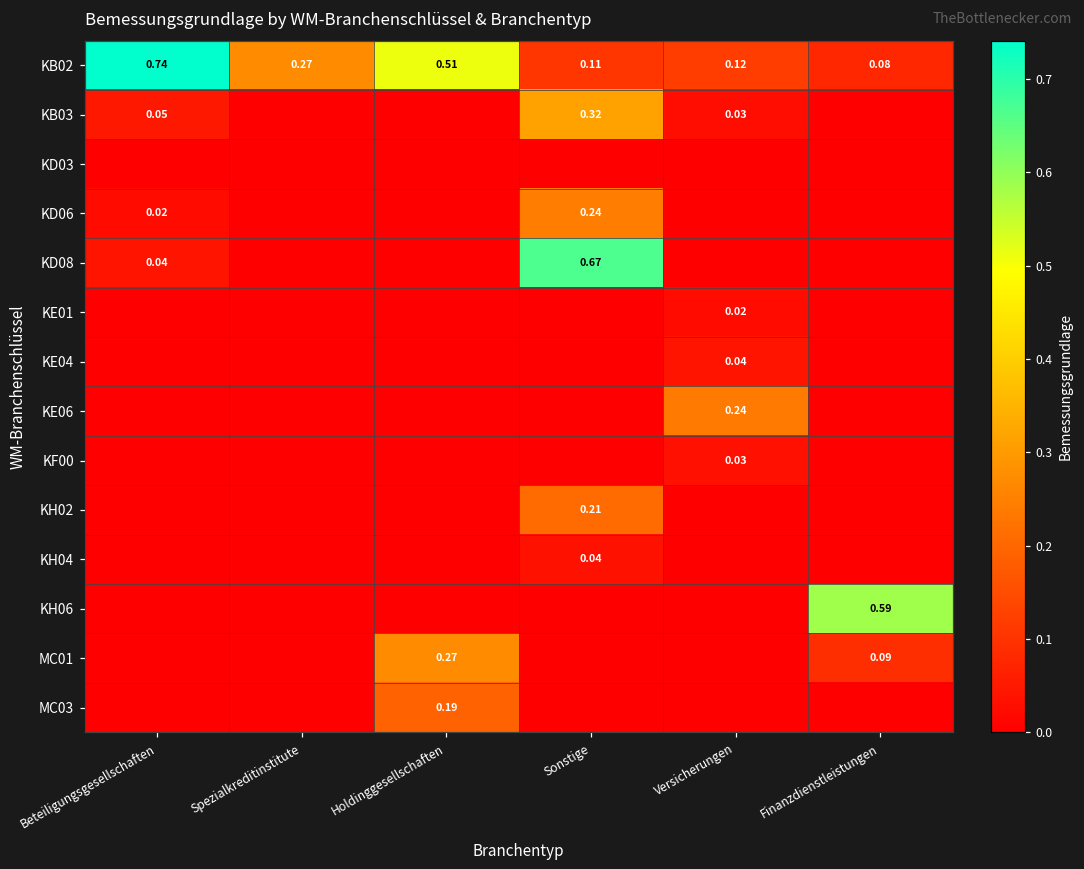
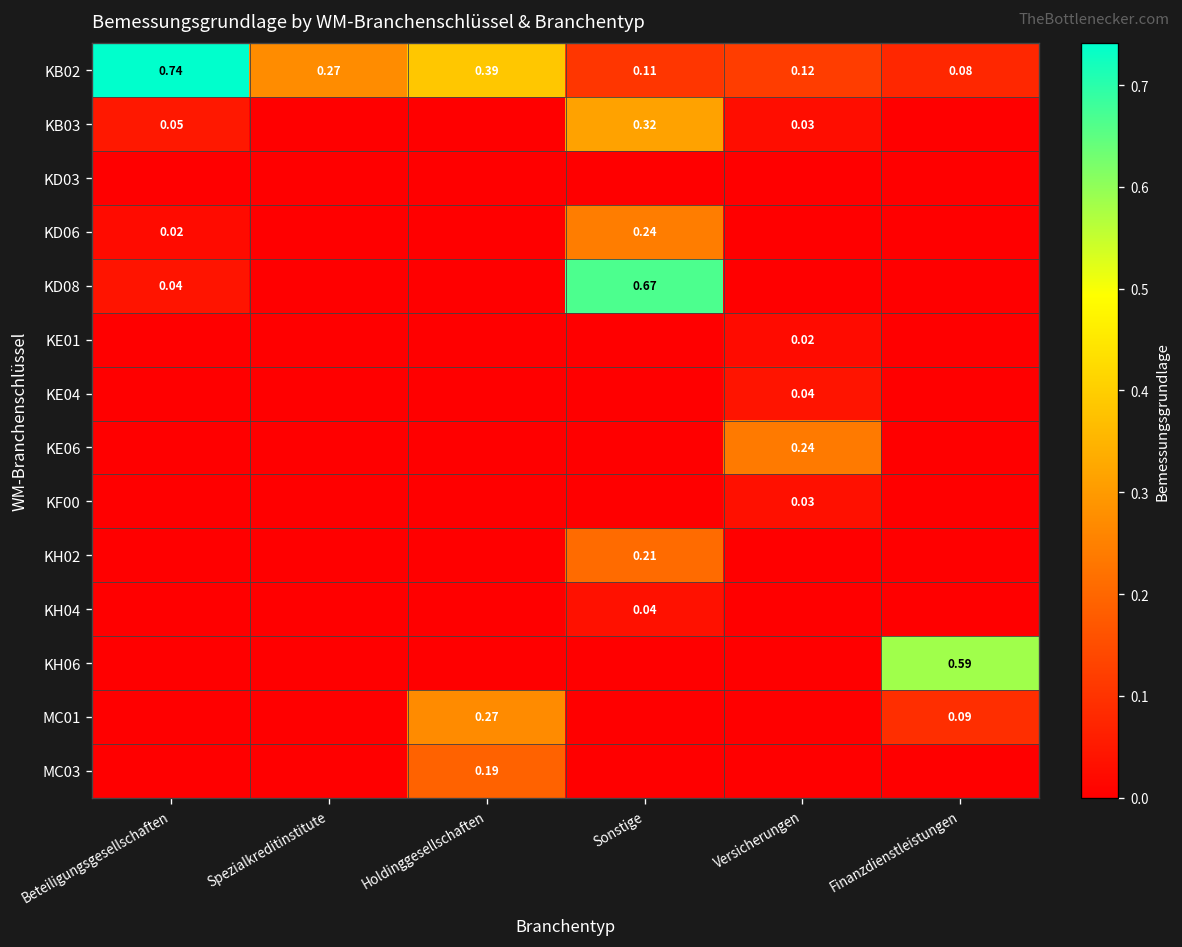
KB02, Holdinggesellschaften: 0.51 -> 0.39
